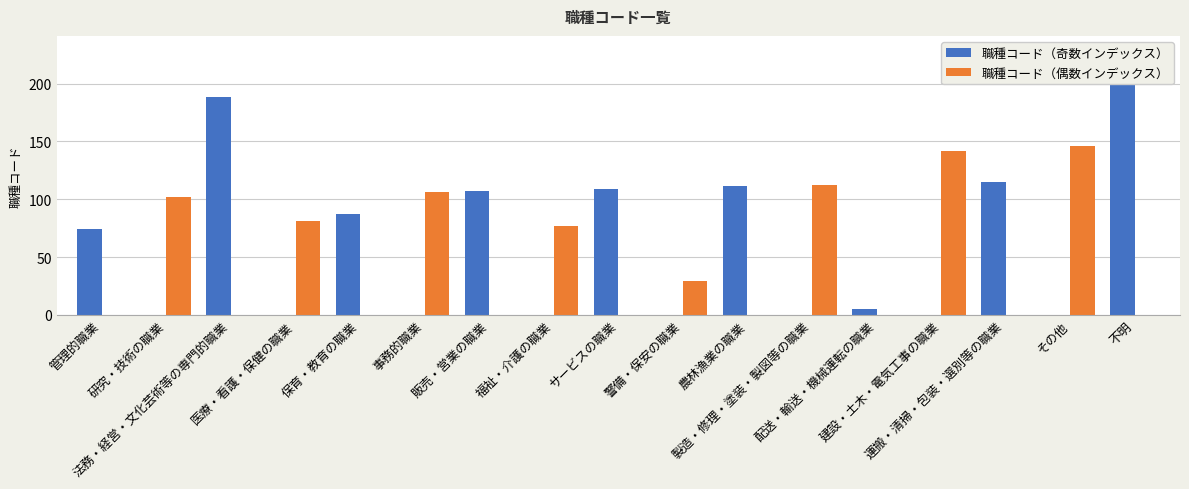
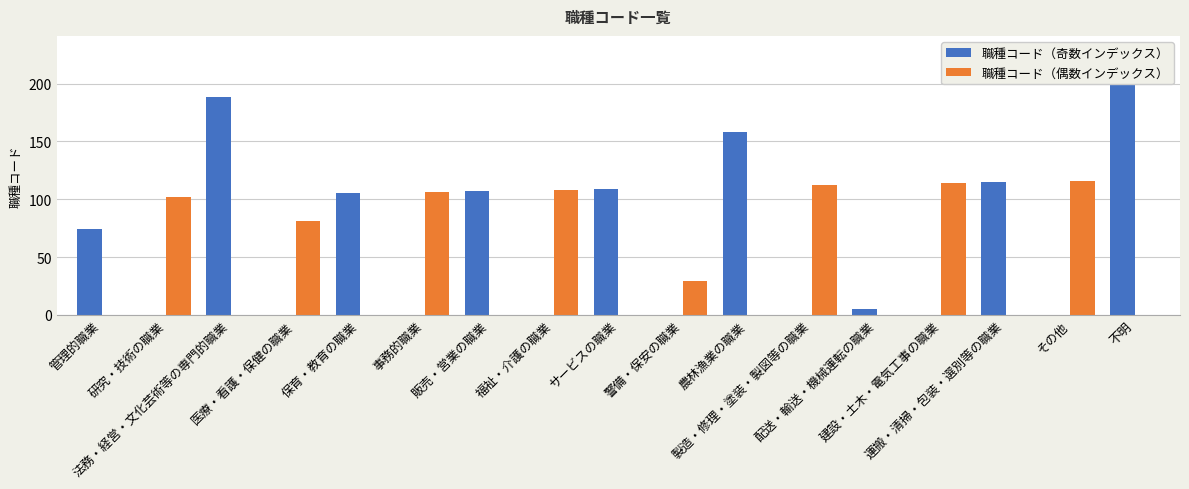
職種コード（奇数インデックス）, 保育・教育の職業: 87 -> 105
職種コード（偶数インデックス）, 福祉・介護の職業: 77 -> 108
職種コード（奇数インデックス）, 農林漁業の職業: 111 -> 158
職種コード（偶数インデックス）, 建設・土木・電気工事の職業: 142 -> 114
職種コード（偶数インデックス）, その他: 146 -> 116
